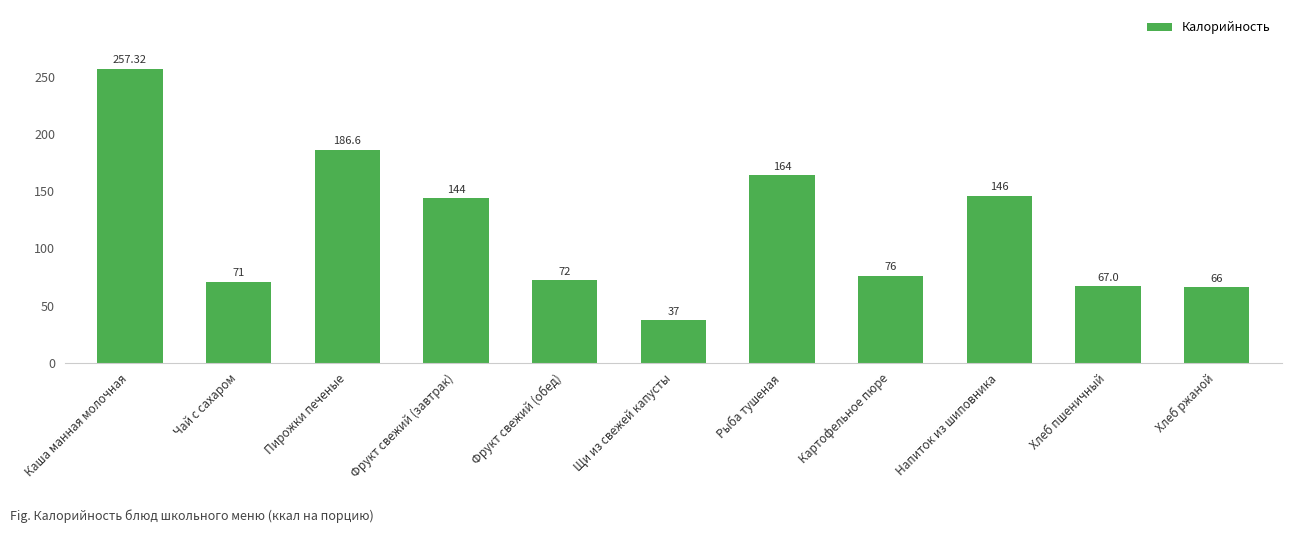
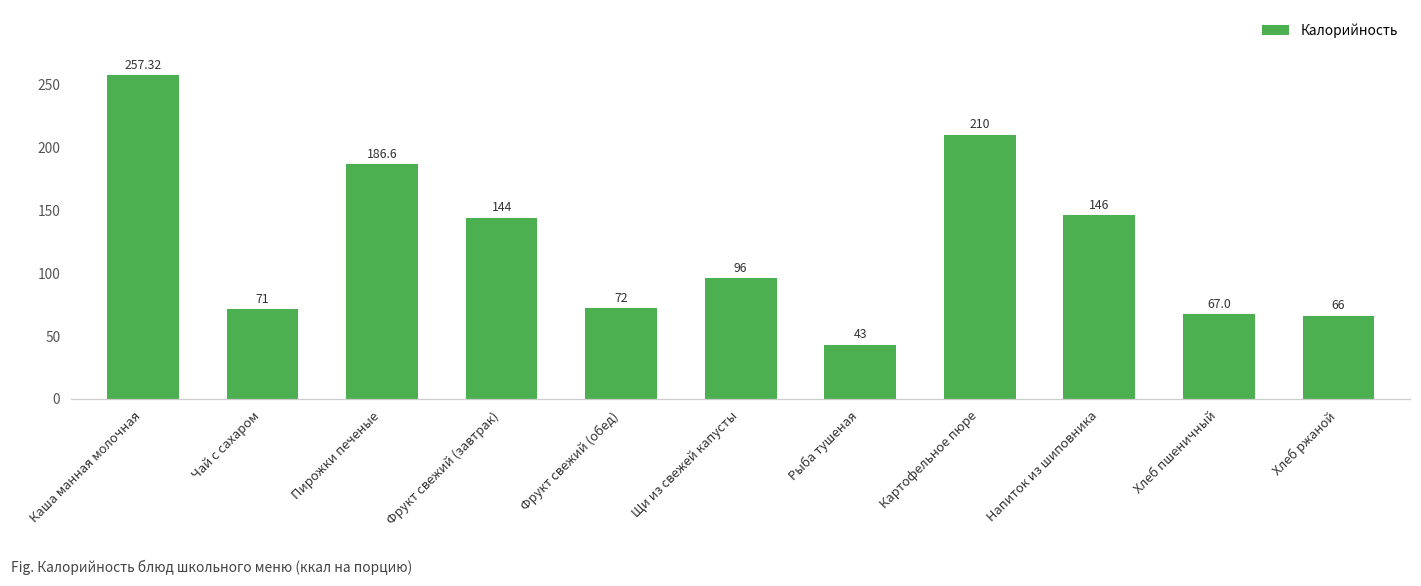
Щи из свежей капусты: 37 -> 96
Рыба тушеная: 164 -> 43
Картофельное пюре: 76 -> 210
